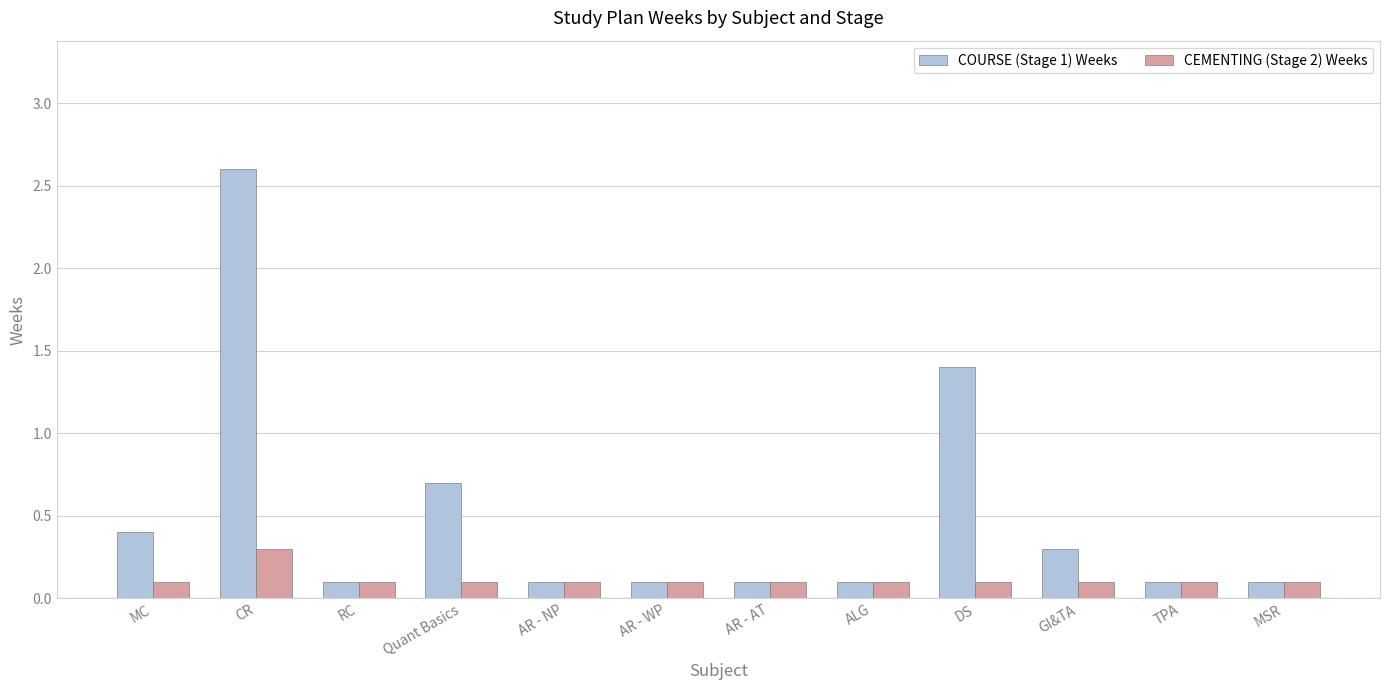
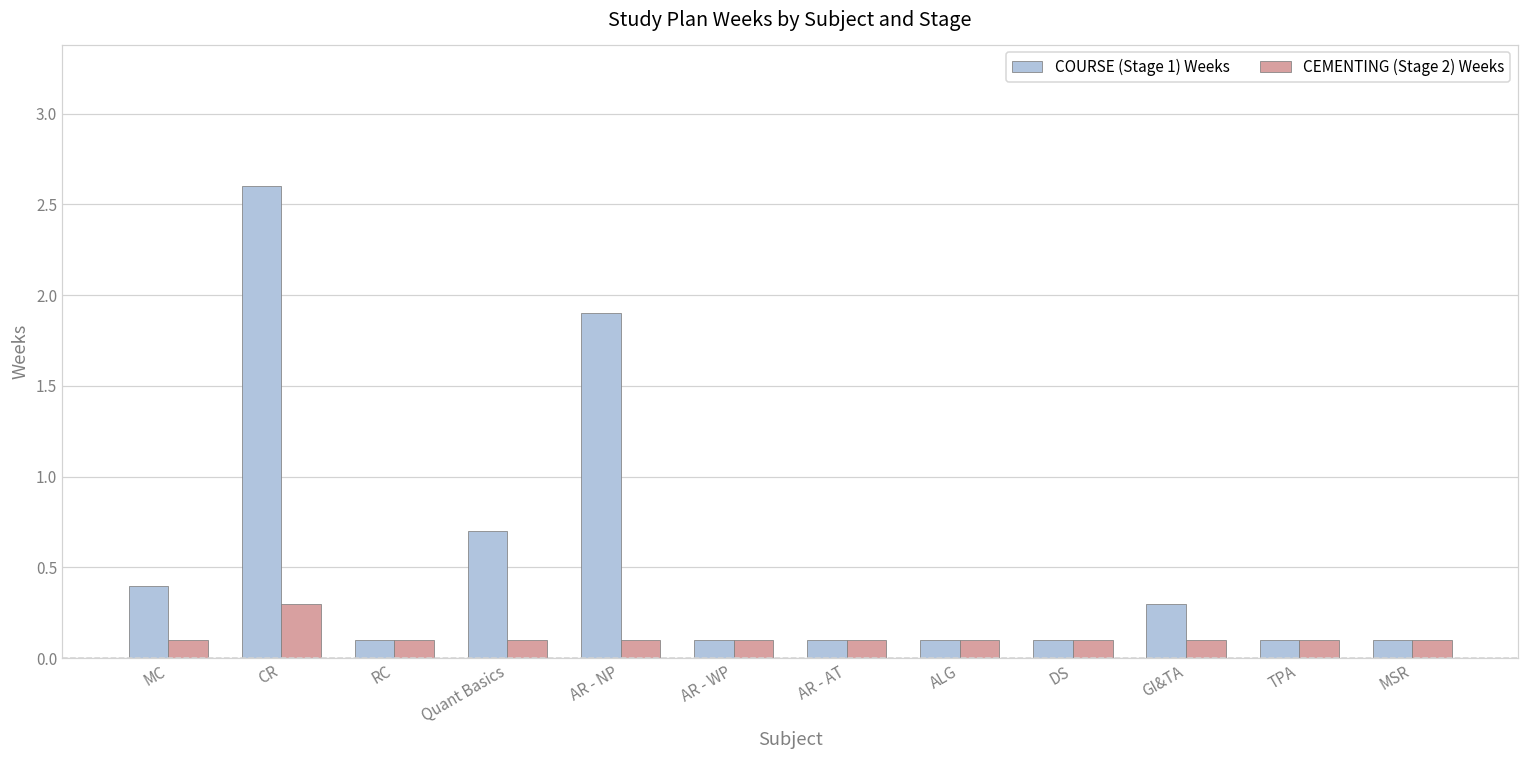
COURSE (Stage 1) Weeks, AR - NP: 0.1 -> 1.9
COURSE (Stage 1) Weeks, DS: 1.4 -> 0.1
